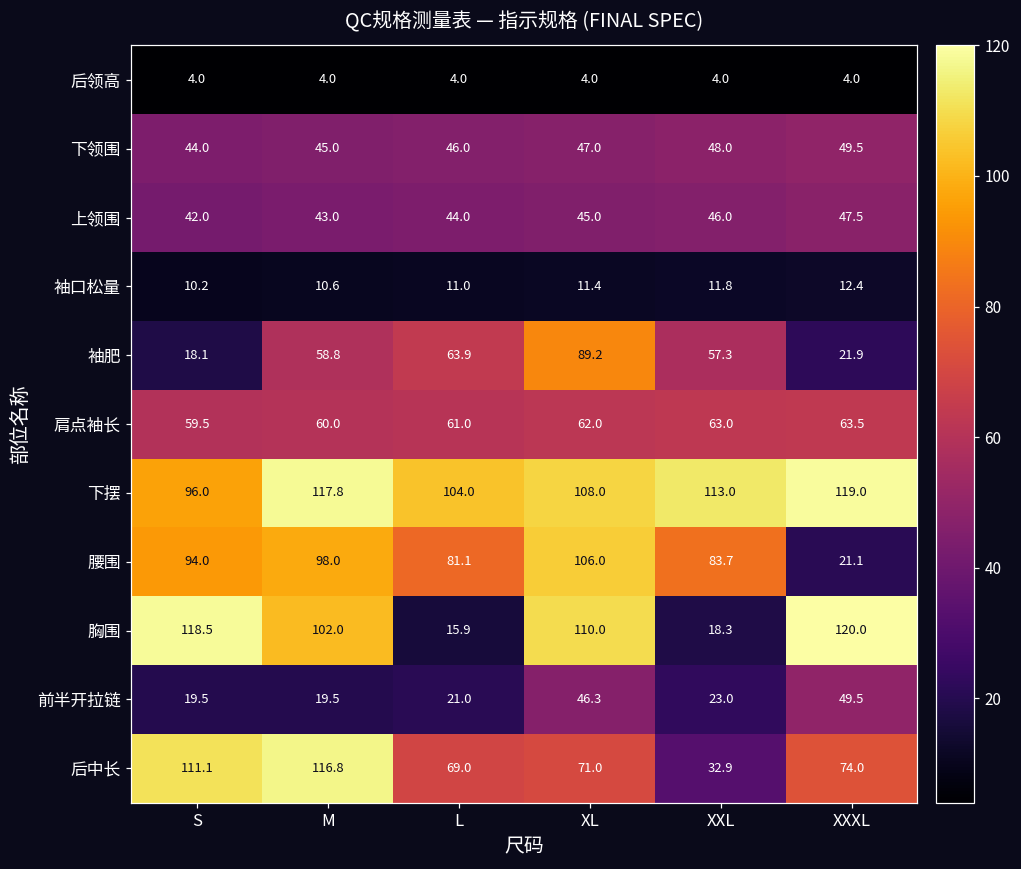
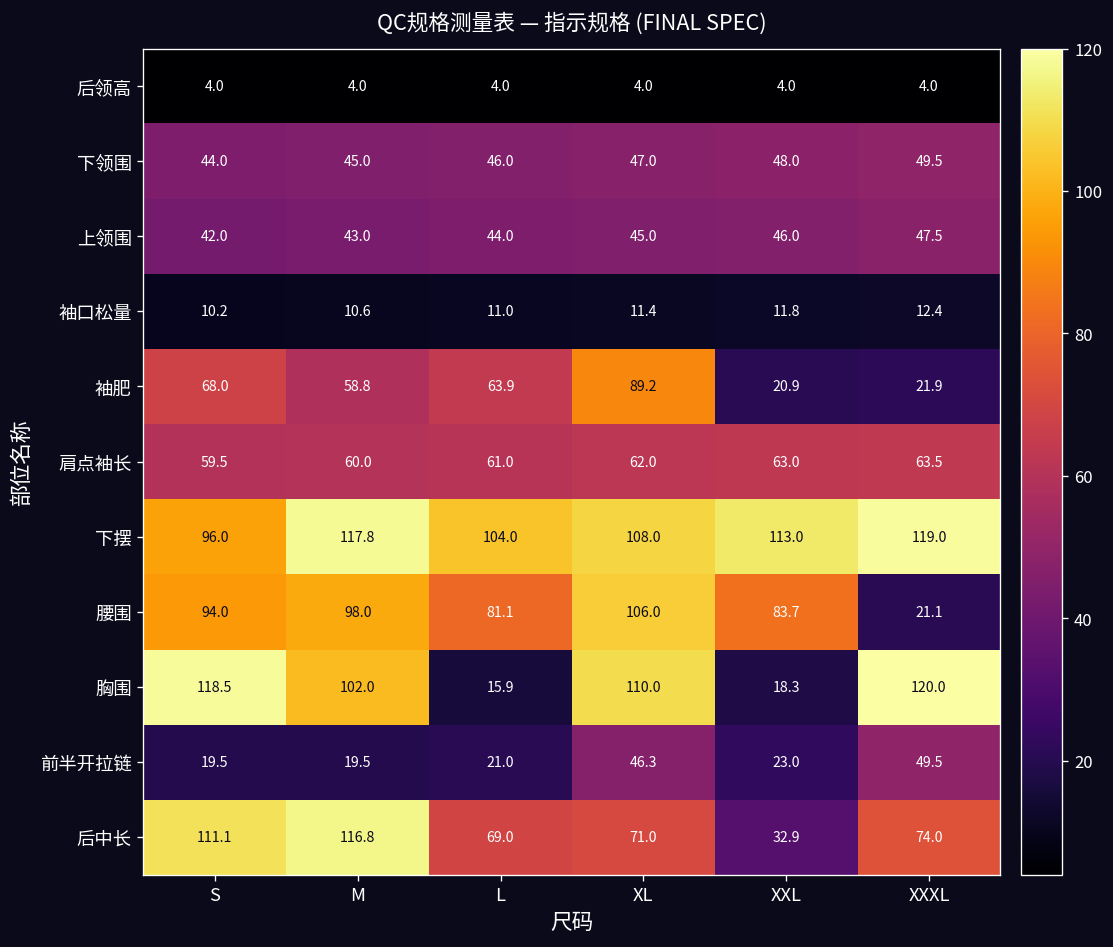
袖肥, S: 18.1 -> 68.0
袖肥, XXL: 57.3 -> 20.9
